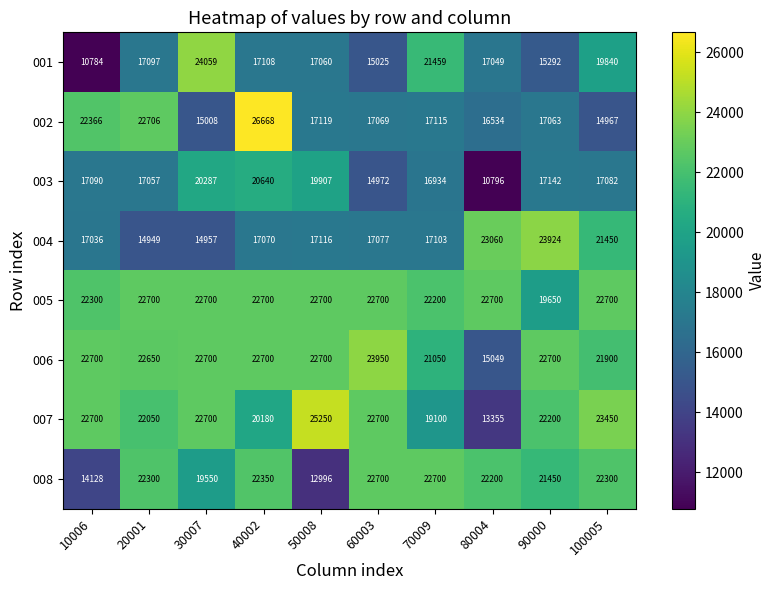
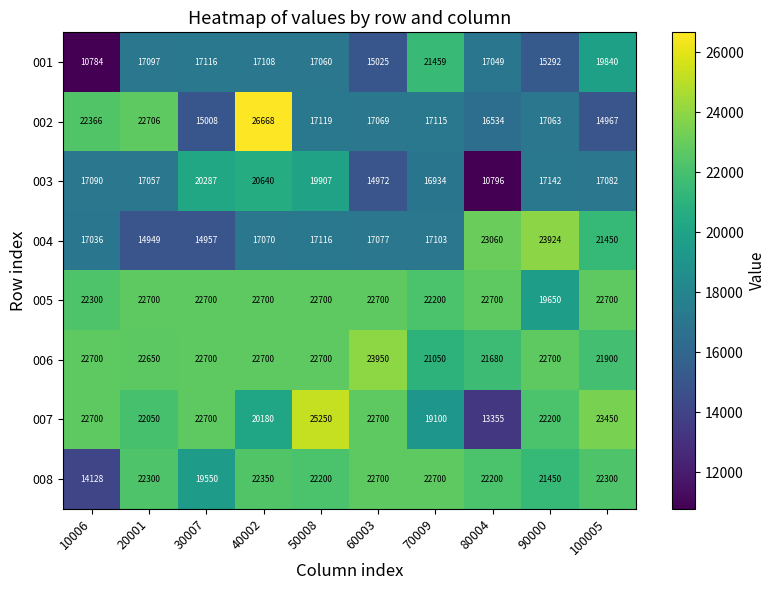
001, 30007: 24059 -> 17116
006, 80004: 15049 -> 21680
008, 50008: 12996 -> 22200
